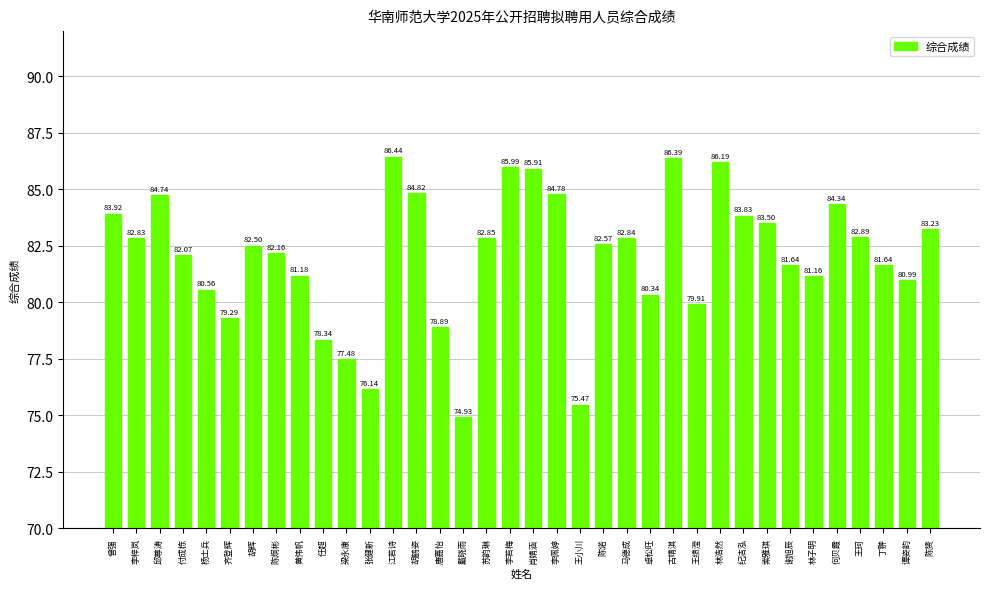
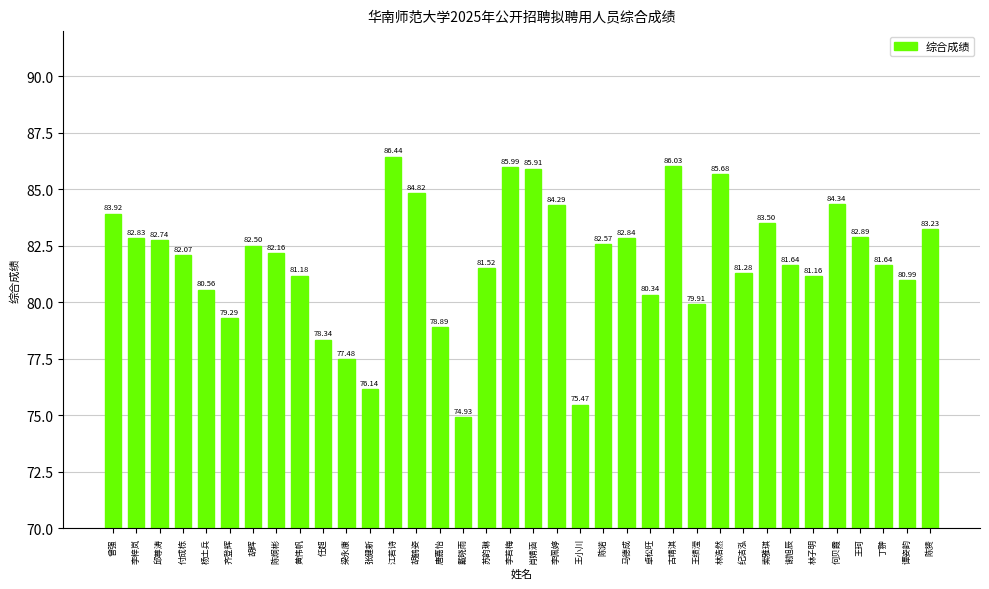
邱尊涛: 84.74 -> 82.74
苏韵琳: 82.85 -> 81.52
李佩婷: 84.78 -> 84.29
古靖淇: 86.39 -> 86.03
林浩然: 86.19 -> 85.68
纪洁泓: 83.83 -> 81.28
